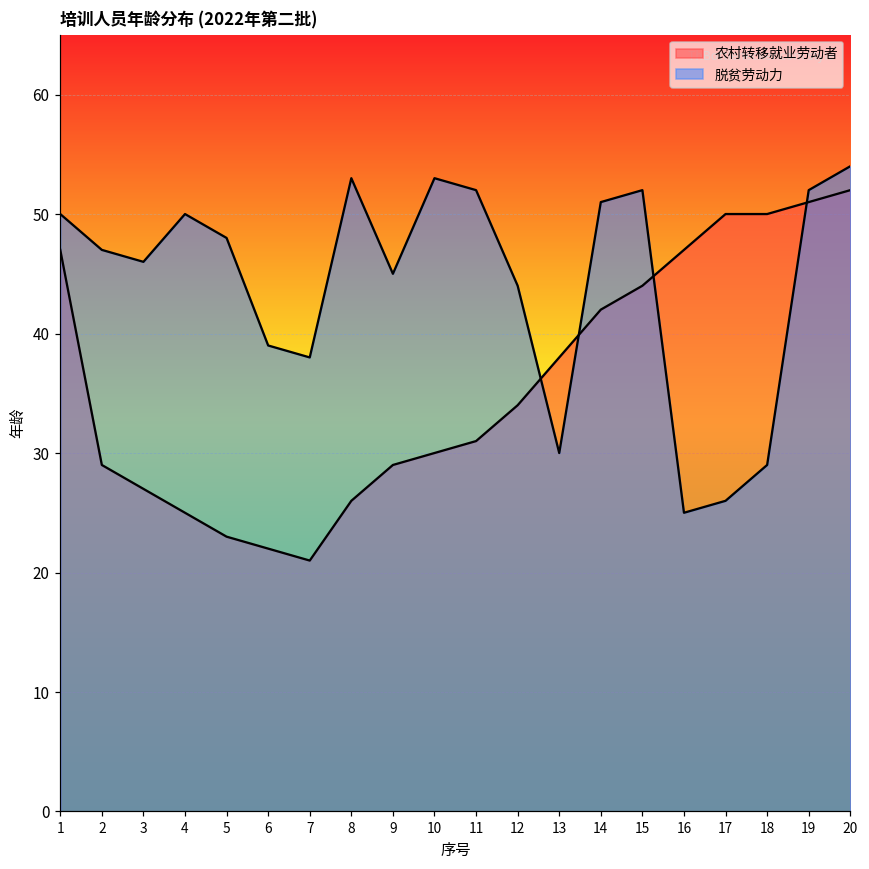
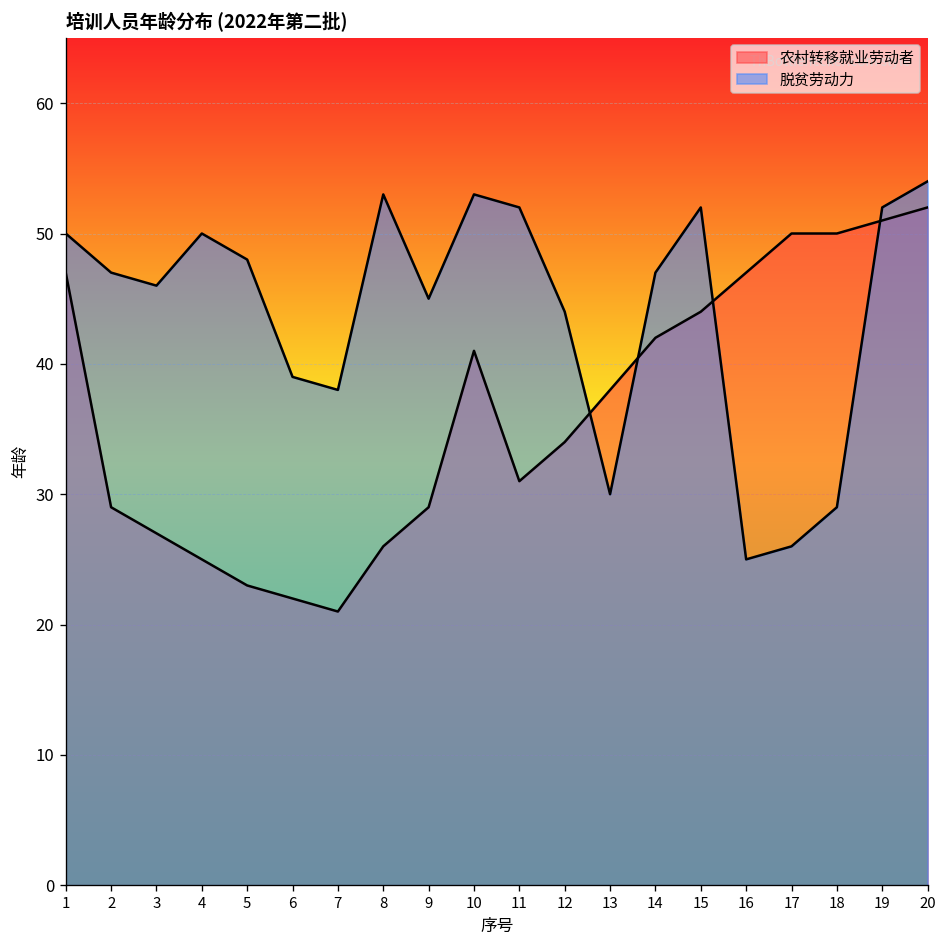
农村转移就业劳动者, 10: 30 -> 41
脱贫劳动力, 14: 51 -> 47
